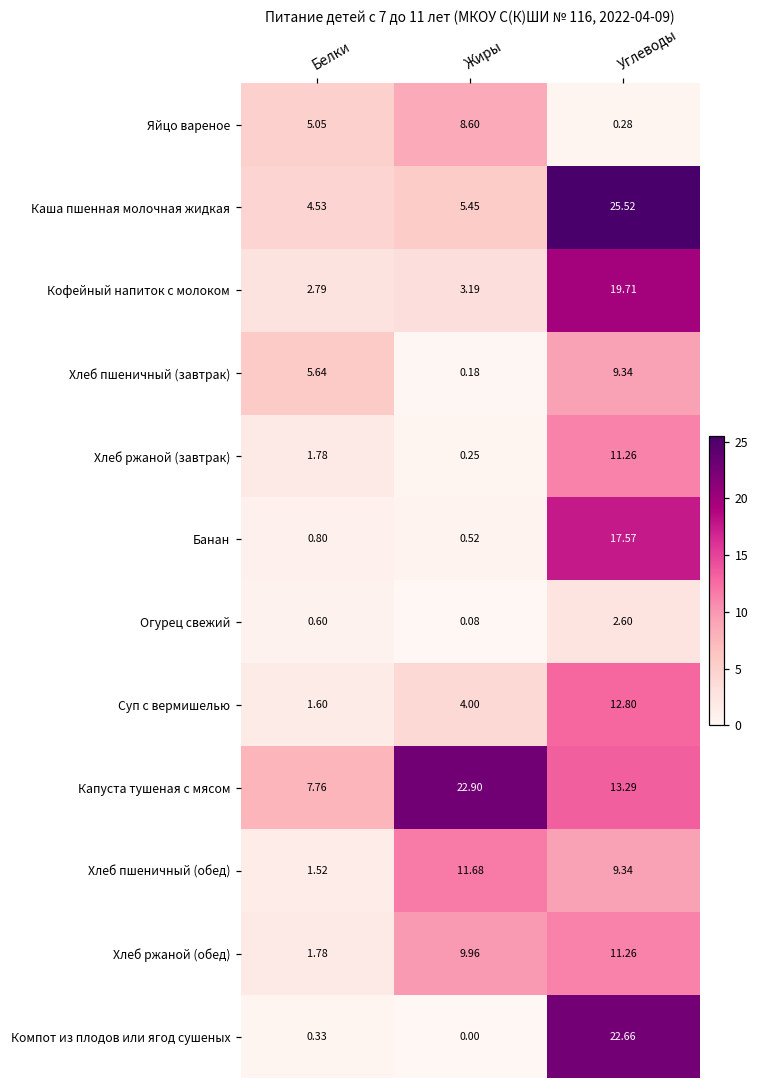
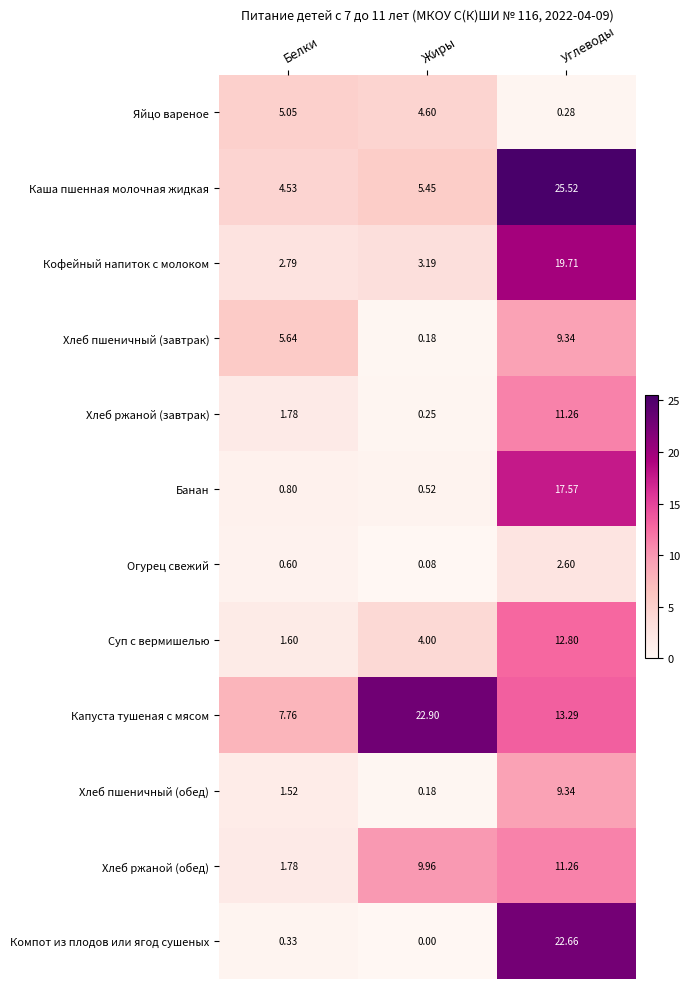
Яйцо вареное, Жиры: 8.60 -> 4.60
Хлеб пшеничный (обед), Жиры: 11.68 -> 0.18
